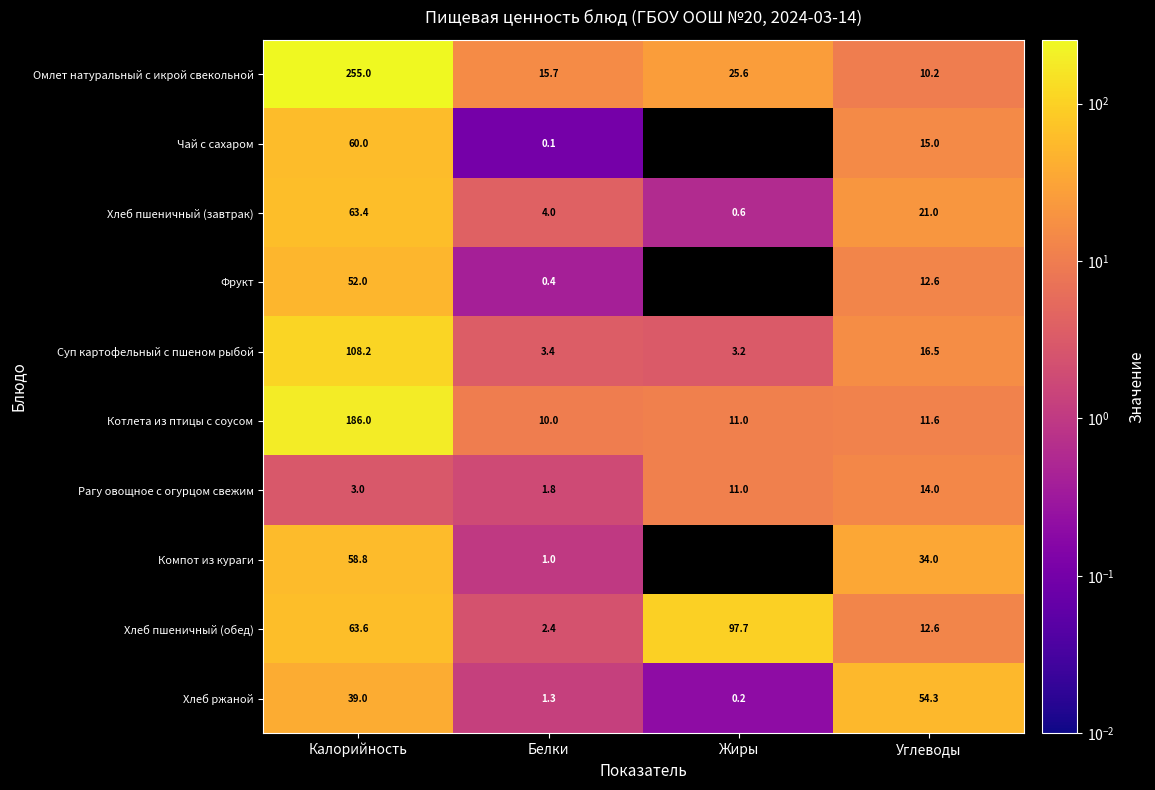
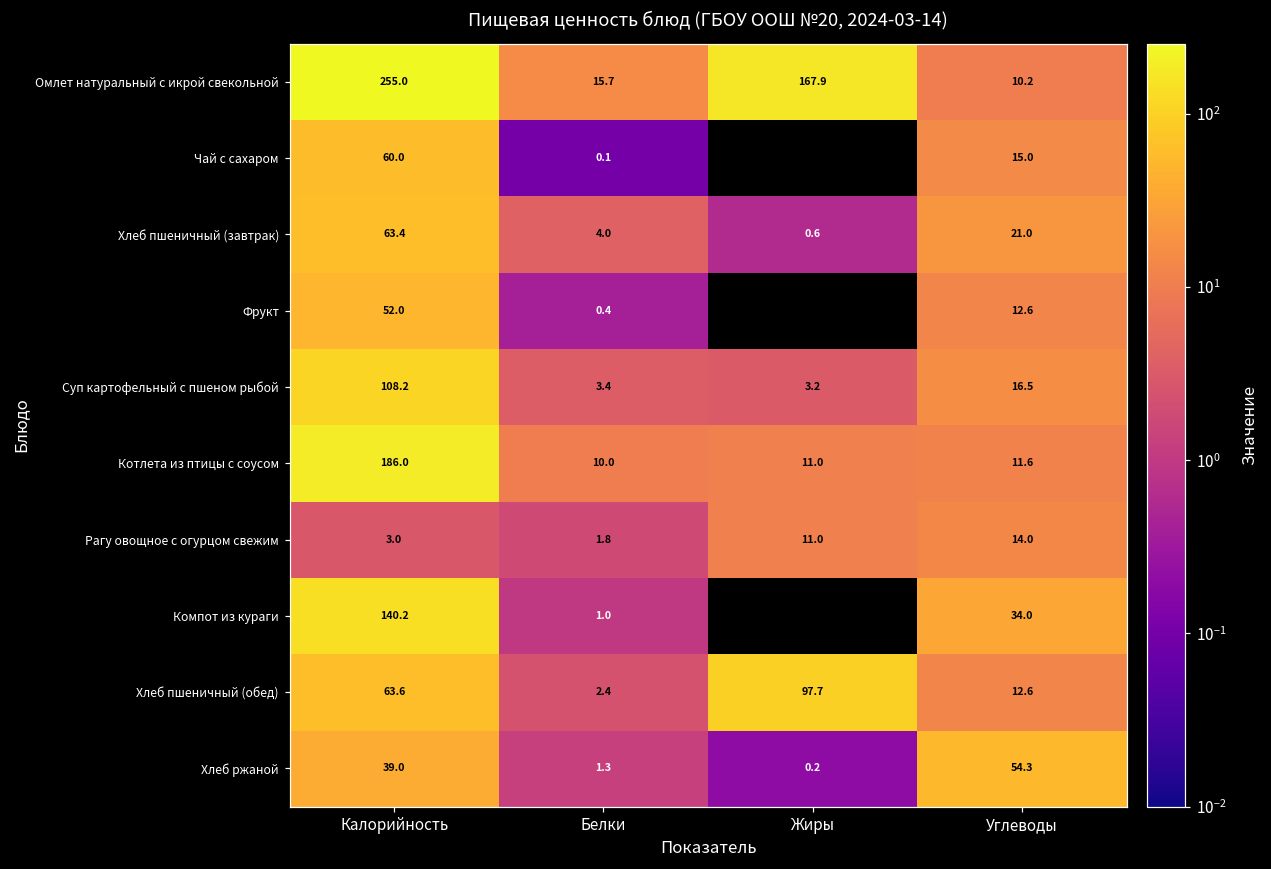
Омлет натуральный с икрой свекольной, Жиры: 25.6 -> 167.9
Компот из кураги, Калорийность: 58.8 -> 140.2
